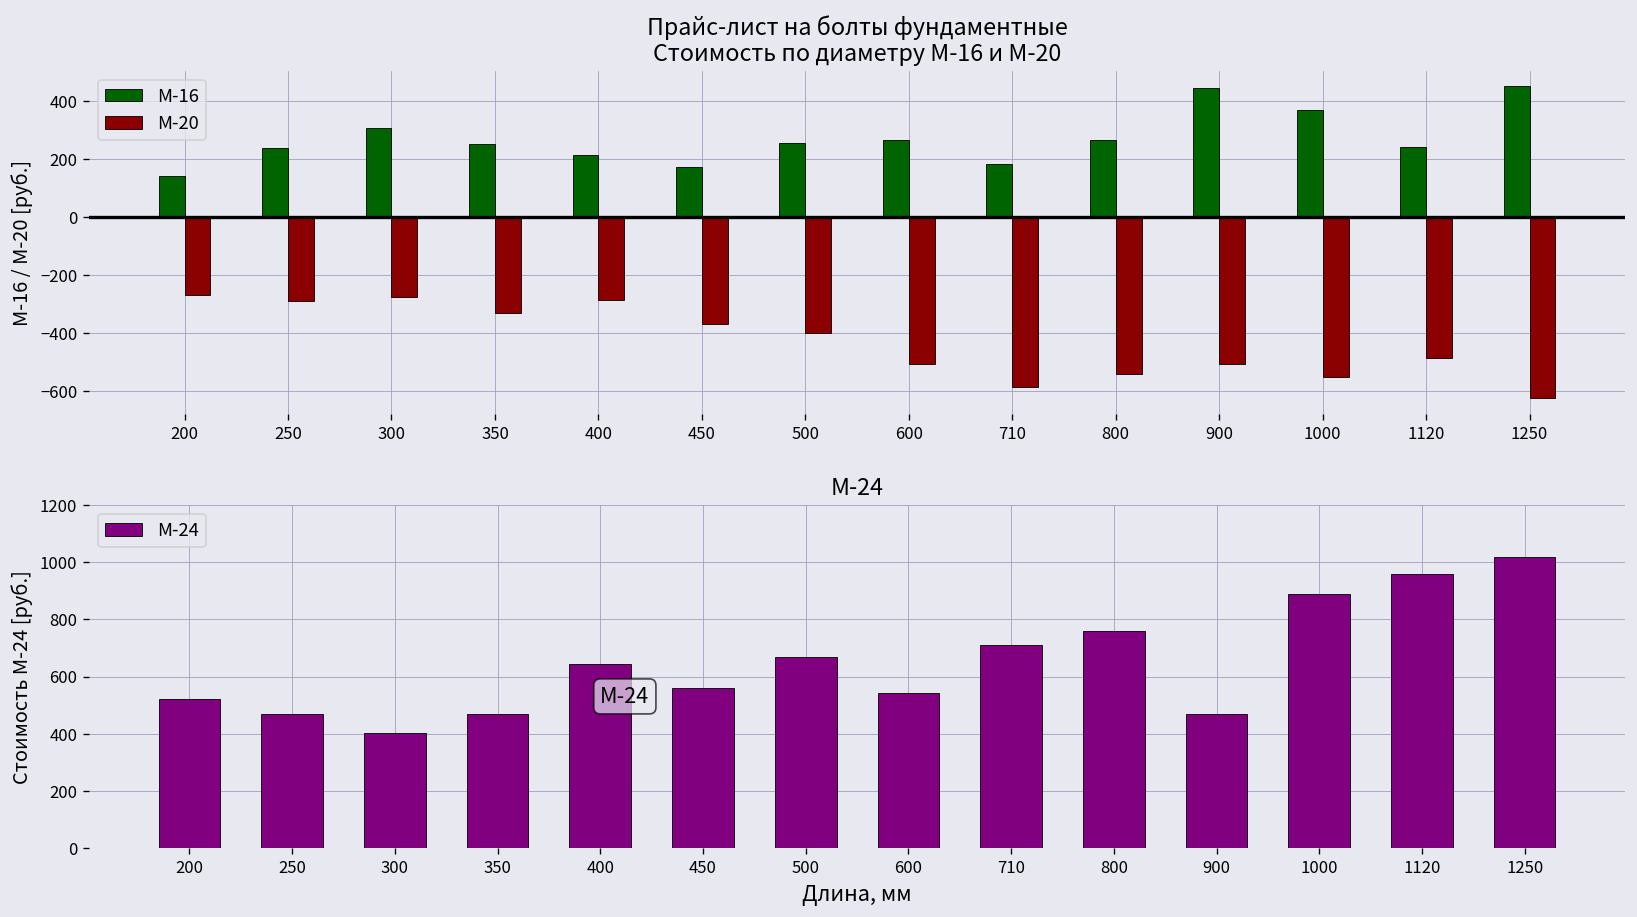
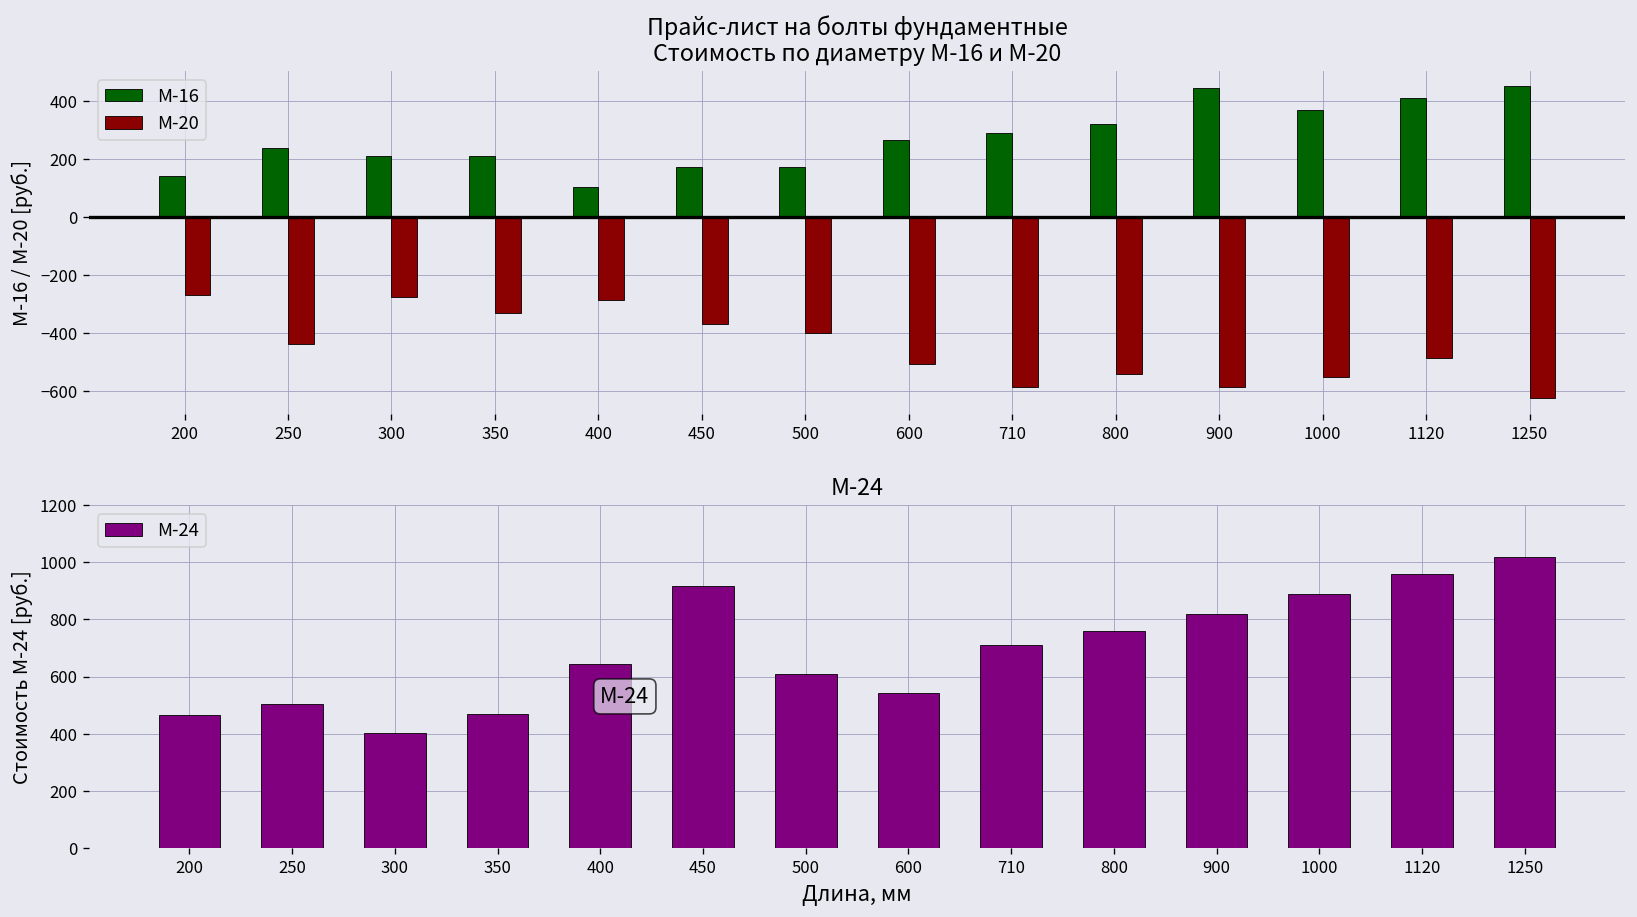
Прайс-лист на болты фундаментные Стоимость по диаметру М-16 и М-20, М-20, 250: -290 -> -440
Прайс-лист на болты фундаментные Стоимость по диаметру М-16 и М-20, М-16, 300: 310 -> 210
Прайс-лист на болты фундаментные Стоимость по диаметру М-16 и М-20, М-16, 350: 250 -> 210
Прайс-лист на болты фундаментные Стоимость по диаметру М-16 и М-20, М-16, 400: 220 -> 100
Прайс-лист на болты фундаментные Стоимость по диаметру М-16 и М-20, М-16, 500: 260 -> 170
Прайс-лист на болты фундаментные Стоимость по диаметру М-16 и М-20, М-16, 710: 180 -> 290
Прайс-лист на болты фундаментные Стоимость по диаметру М-16 и М-20, М-16, 800: 270 -> 320
Прайс-лист на болты фундаментные Стоимость по диаметру М-16 и М-20, М-20, 900: -510 -> -580
Прайс-лист на болты фундаментные Стоимость по диаметру М-16 и М-20, М-16, 1120: 240 -> 410
М-24, 200: 520 -> 470
М-24, 250: 470 -> 510
М-24, 450: 560 -> 920
М-24, 500: 670 -> 610
М-24, 900: 470 -> 820
